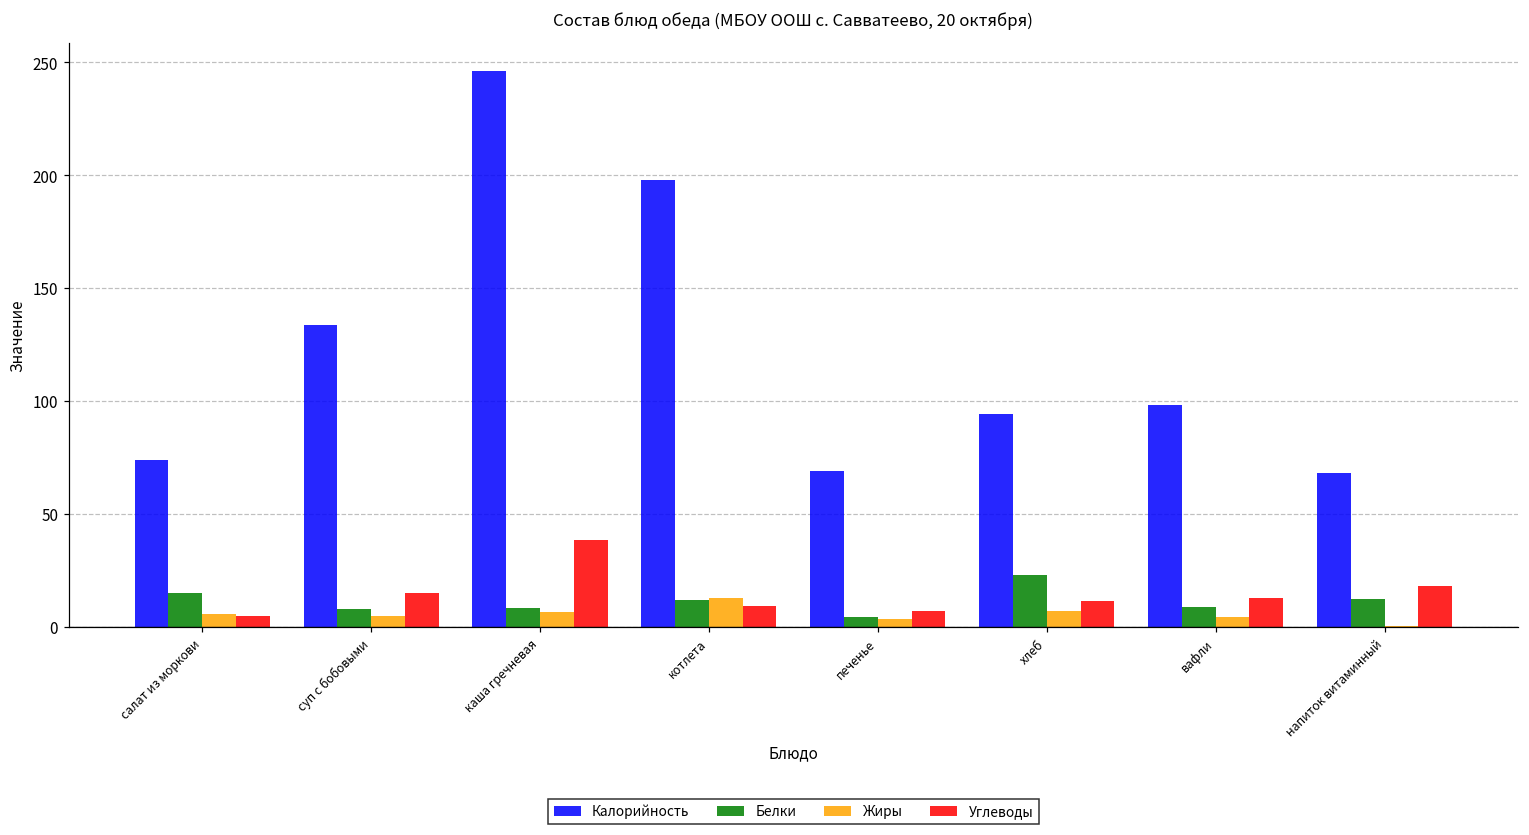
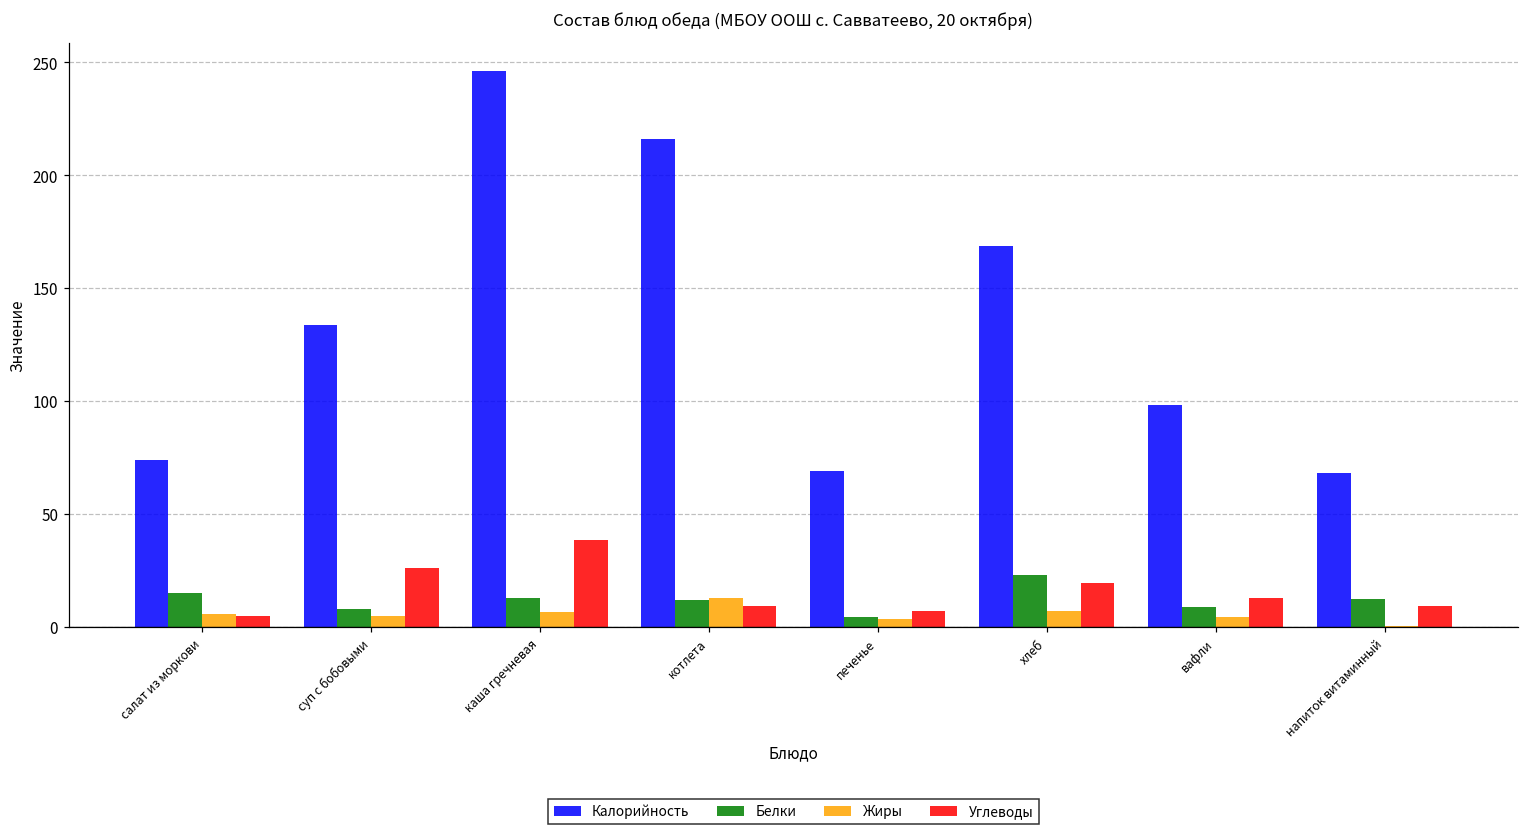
Углеводы, суп с бобовыми: 15 -> 26
Белки, каша гречневая: 8 -> 13
Калорийность, котлета: 198 -> 216
Калорийность, хлеб: 94 -> 169
Углеводы, хлеб: 12 -> 19
Углеводы, напиток витаминный: 18 -> 9
